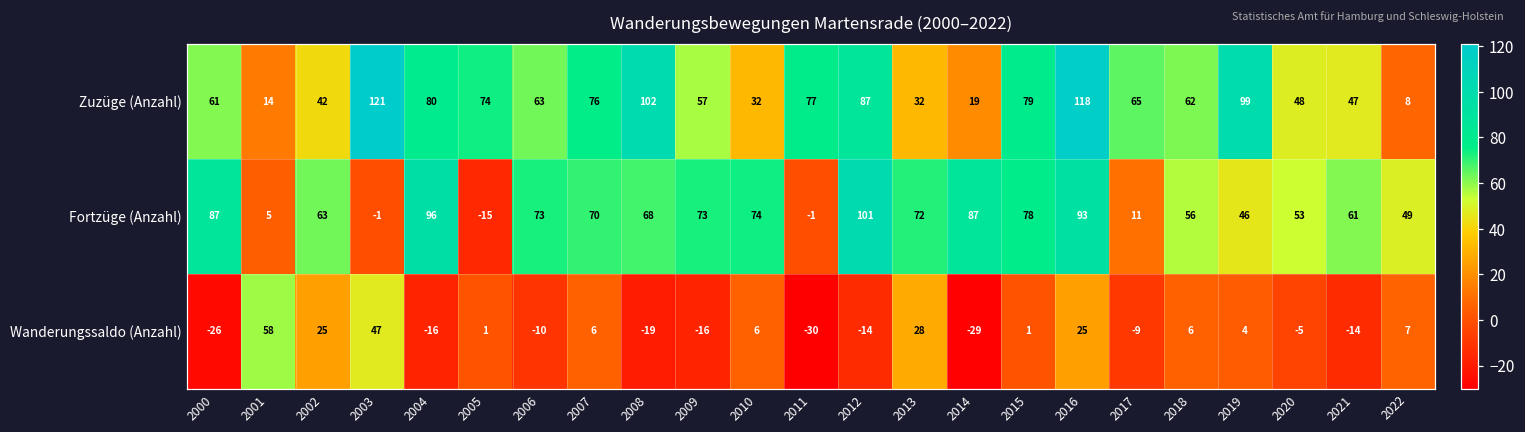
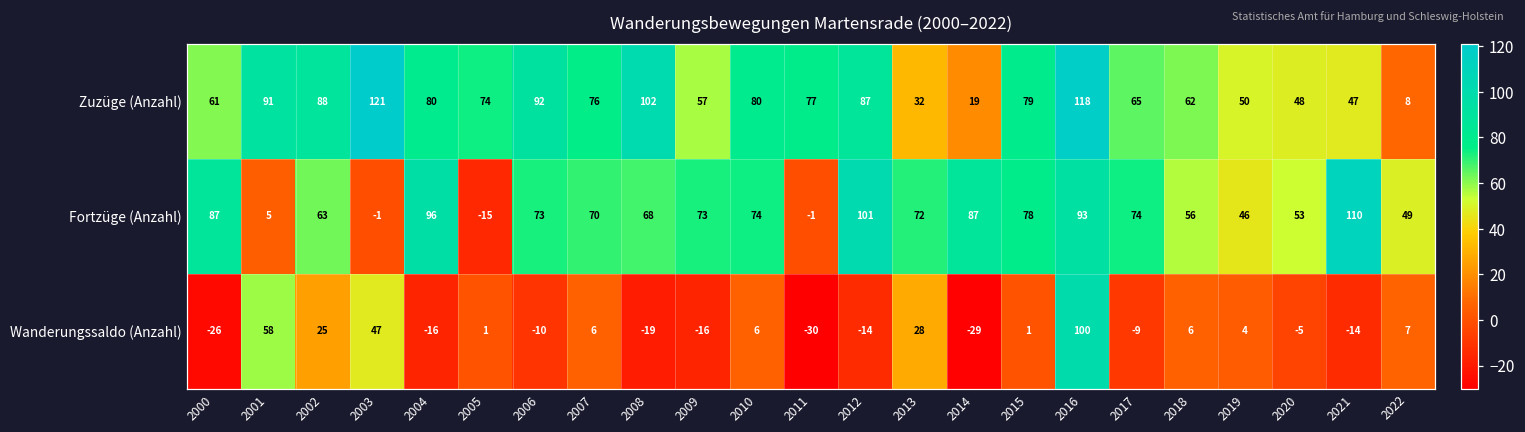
Zuzüge (Anzahl), 2001: 14 -> 91
Zuzüge (Anzahl), 2002: 42 -> 88
Zuzüge (Anzahl), 2006: 63 -> 92
Zuzüge (Anzahl), 2010: 32 -> 80
Zuzüge (Anzahl), 2019: 99 -> 50
Fortzüge (Anzahl), 2017: 11 -> 74
Fortzüge (Anzahl), 2021: 61 -> 110
Wanderungssaldo (Anzahl), 2016: 25 -> 100
